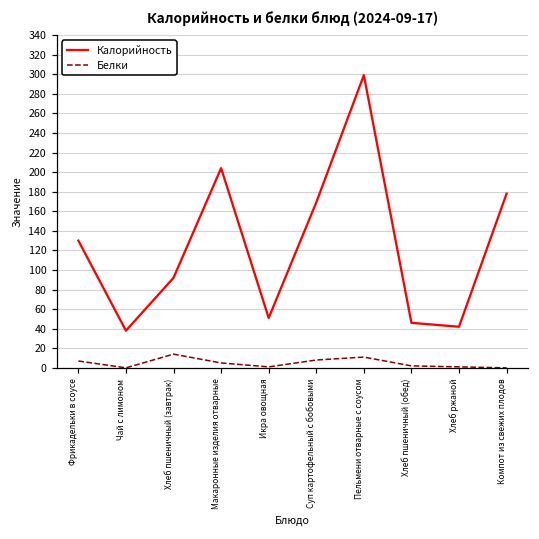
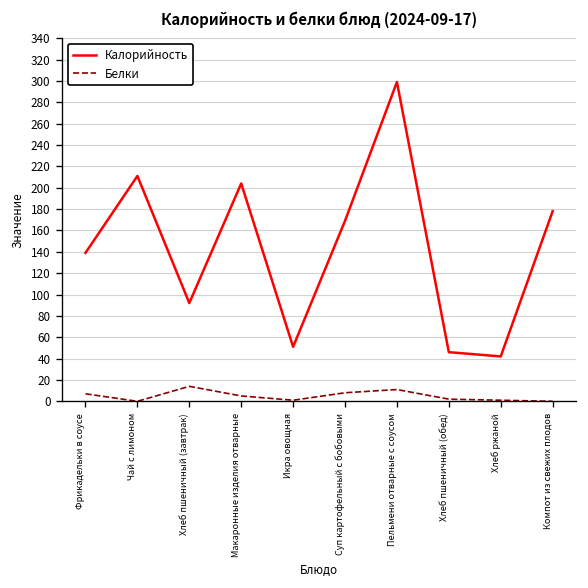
Калорийность, Фрикадельки в соусе: 130 -> 140
Калорийность, Чай с лимоном: 40 -> 210
